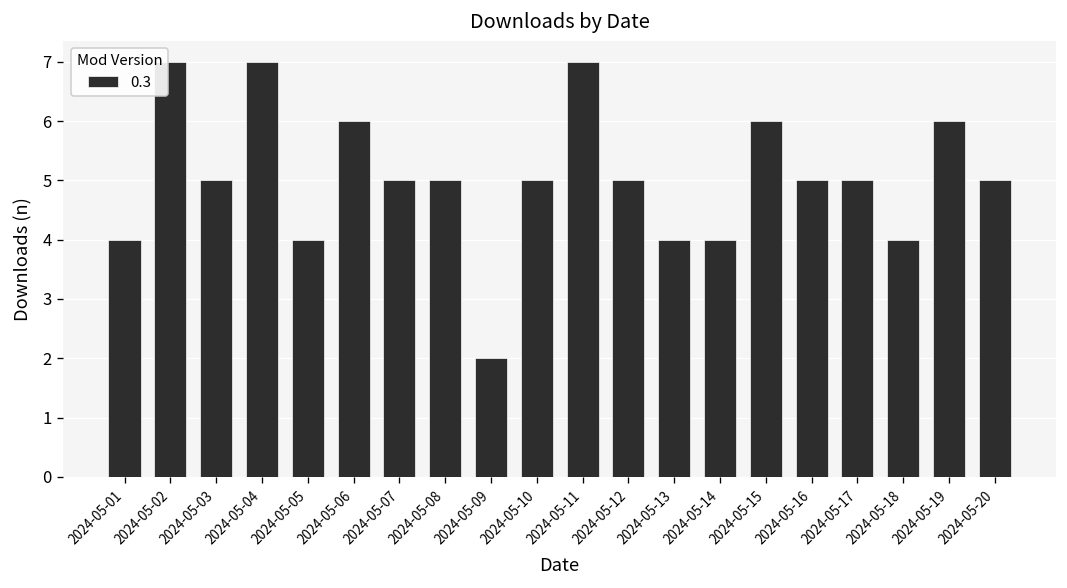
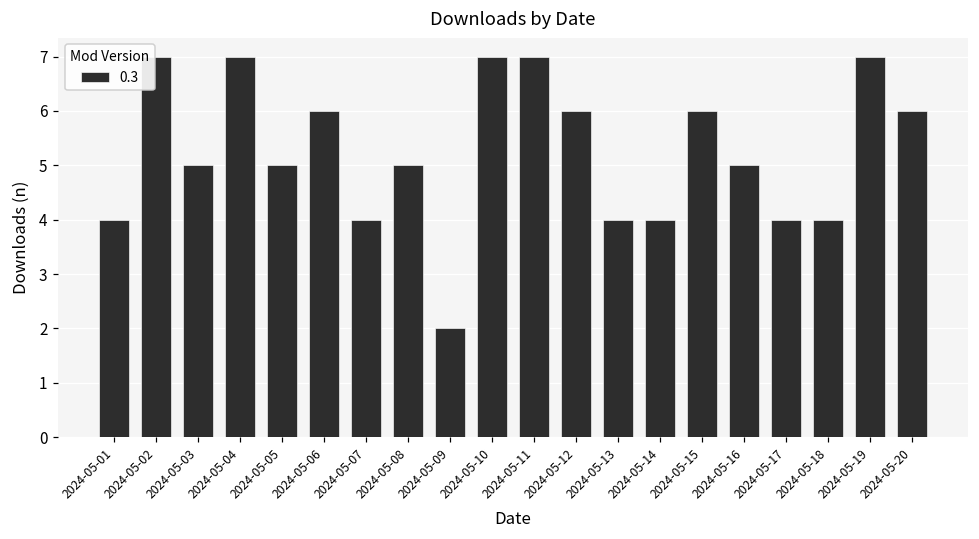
2024-05-05: 4 -> 5
2024-05-07: 5 -> 4
2024-05-10: 5 -> 7
2024-05-12: 5 -> 6
2024-05-17: 5 -> 4
2024-05-19: 6 -> 7
2024-05-20: 5 -> 6
